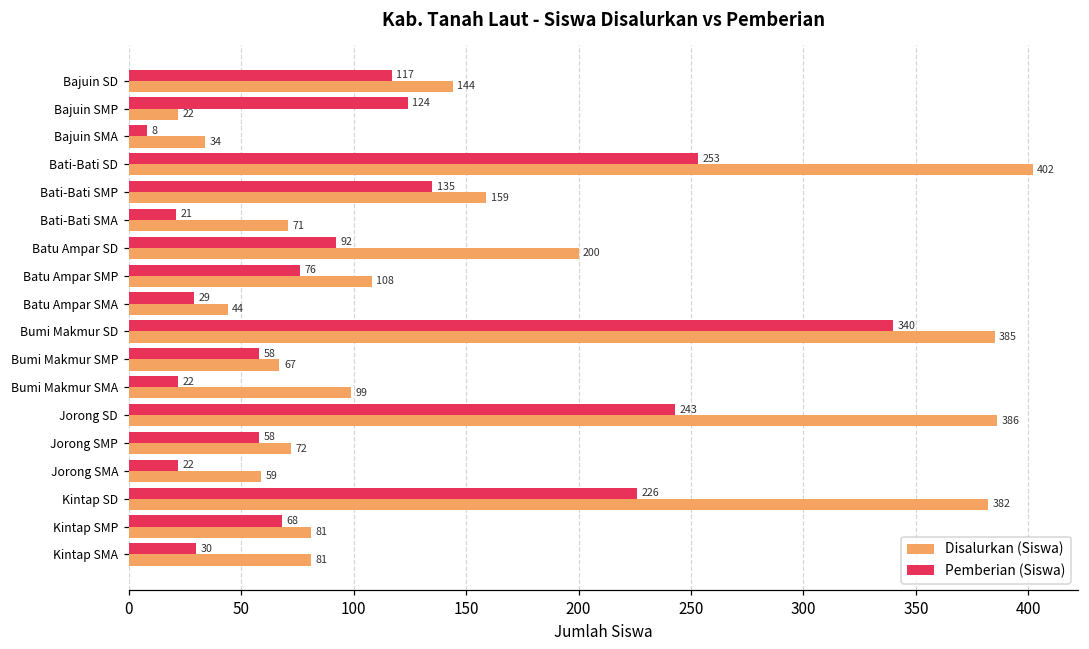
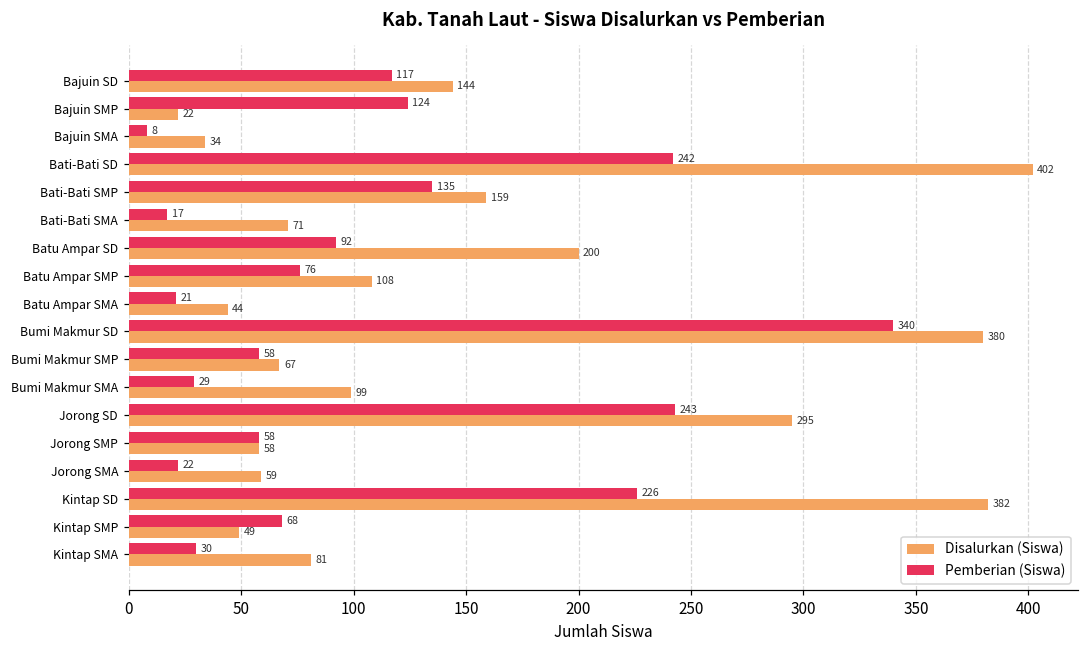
Pemberian (Siswa), Bati-Bati SD: 253 -> 242
Pemberian (Siswa), Bati-Bati SMA: 21 -> 17
Pemberian (Siswa), Batu Ampar SMA: 29 -> 21
Disalurkan (Siswa), Bumi Makmur SD: 385 -> 380
Pemberian (Siswa), Bumi Makmur SMA: 22 -> 29
Disalurkan (Siswa), Jorong SD: 386 -> 295
Disalurkan (Siswa), Jorong SMP: 72 -> 58
Disalurkan (Siswa), Kintap SMP: 81 -> 49
